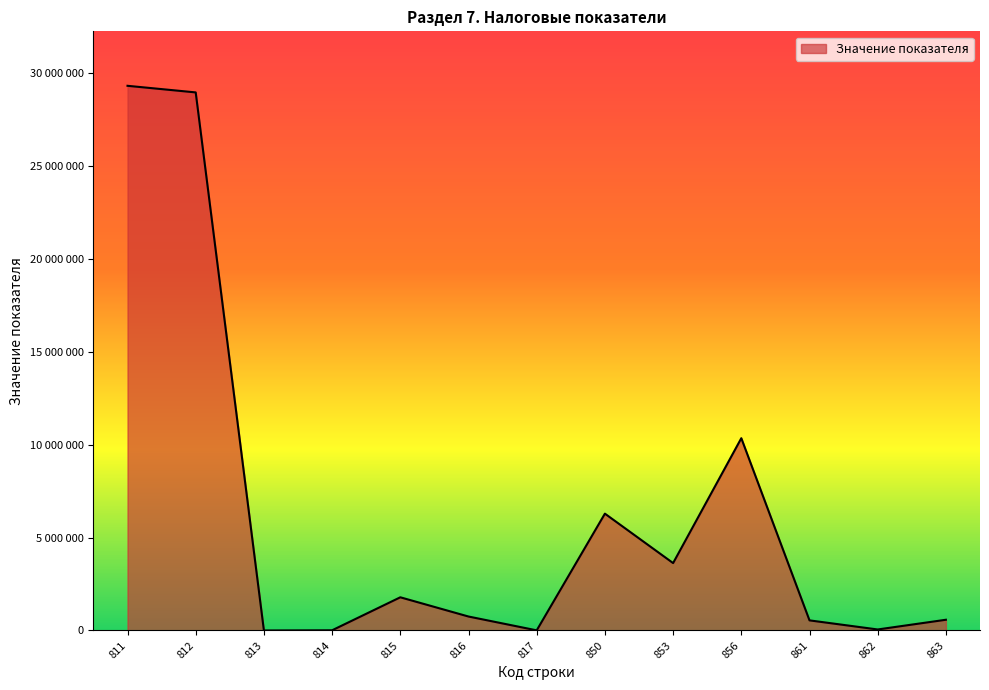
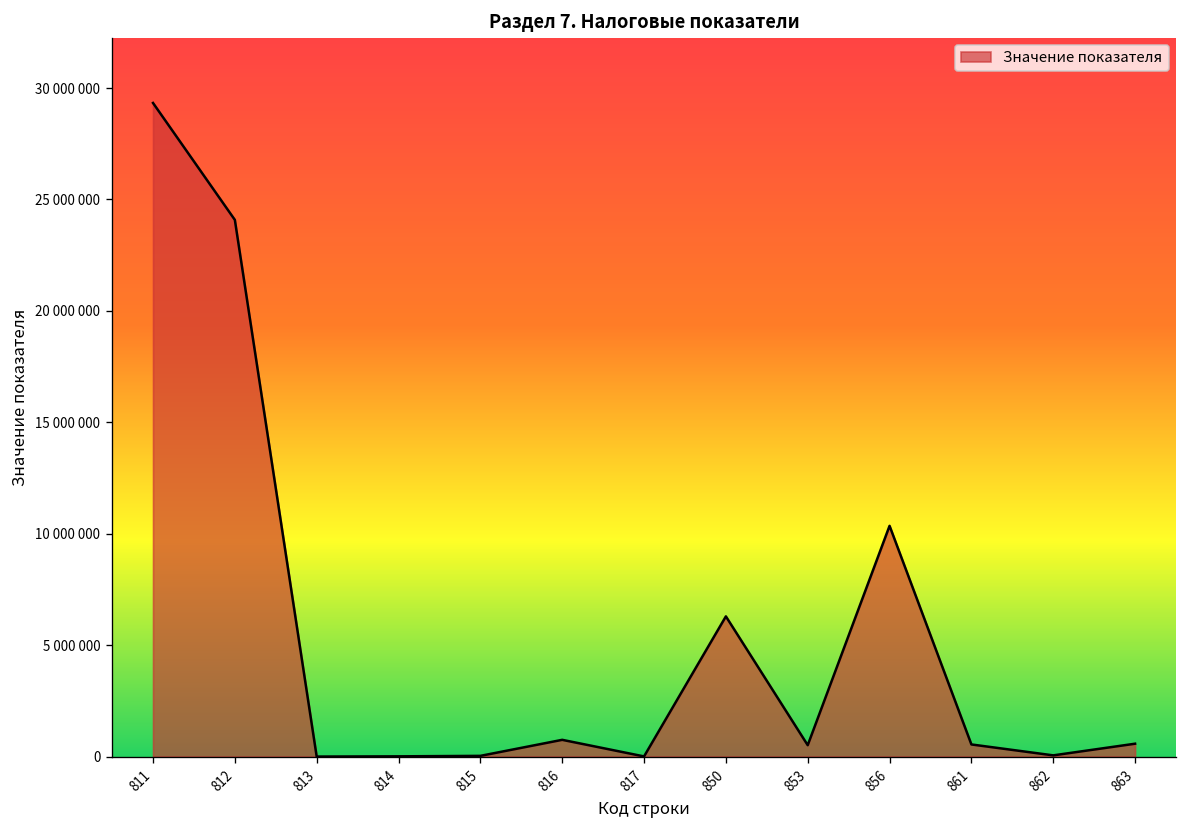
812: 29000000 -> 24100000
815: 1800000 -> 0
853: 3600000 -> 500000
